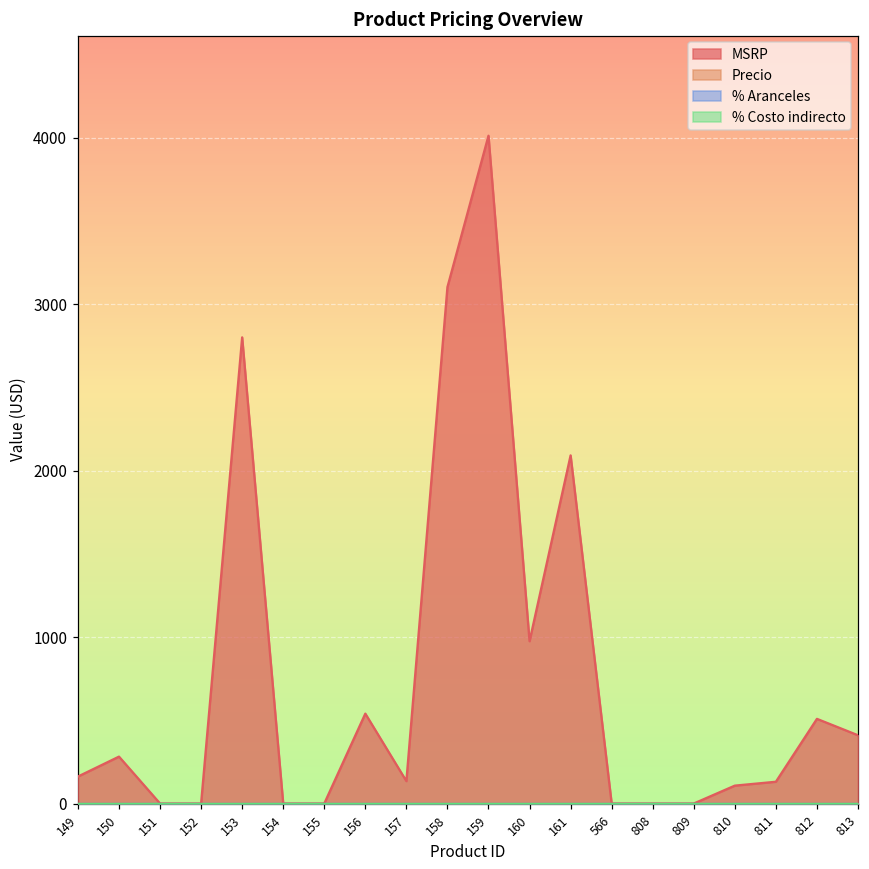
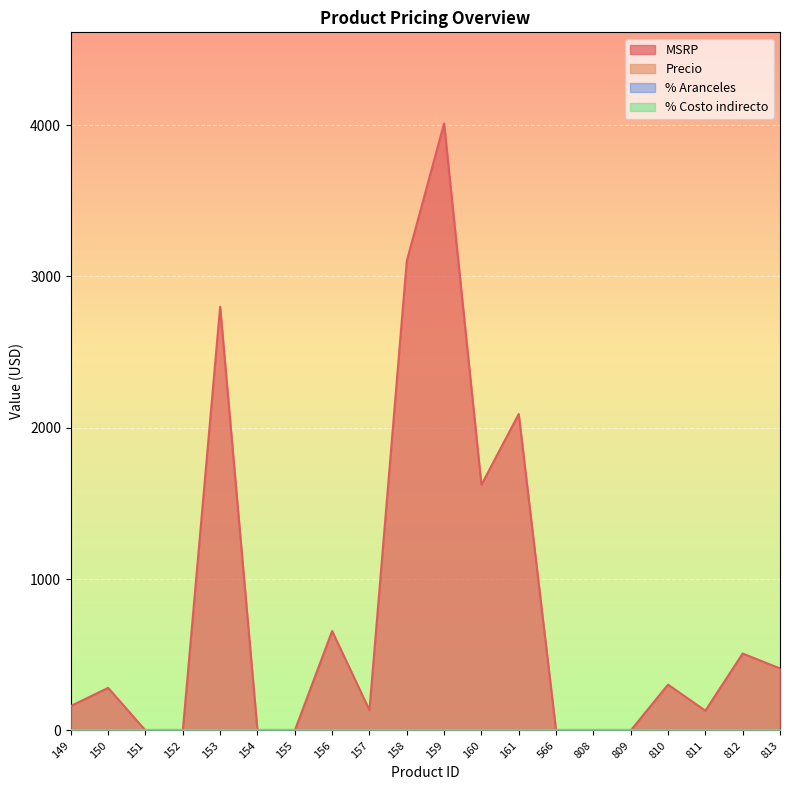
MSRP, 156: 540 -> 660
MSRP, 160: 980 -> 1620
MSRP, 810: 110 -> 300
